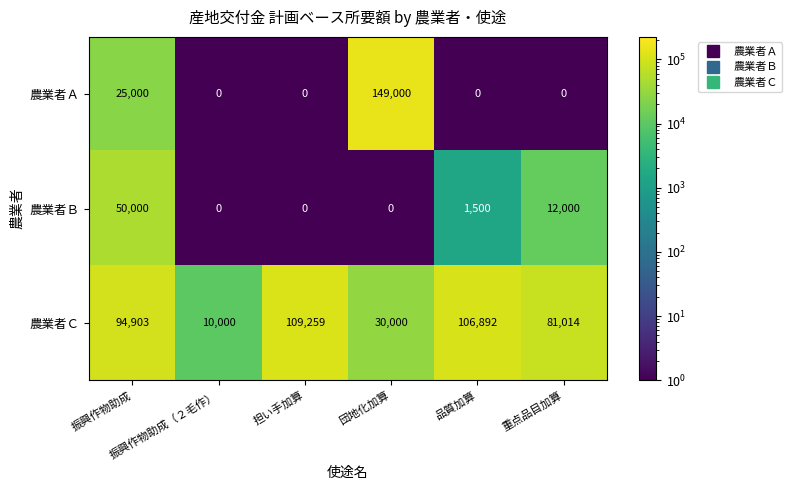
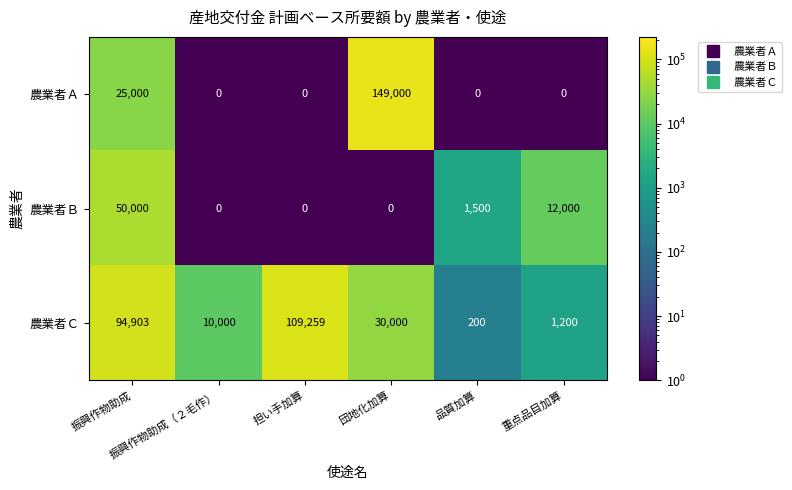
農業者Ｃ, 品質加算: 106,892 -> 200
農業者Ｃ, 重点品目加算: 81,014 -> 1,200
